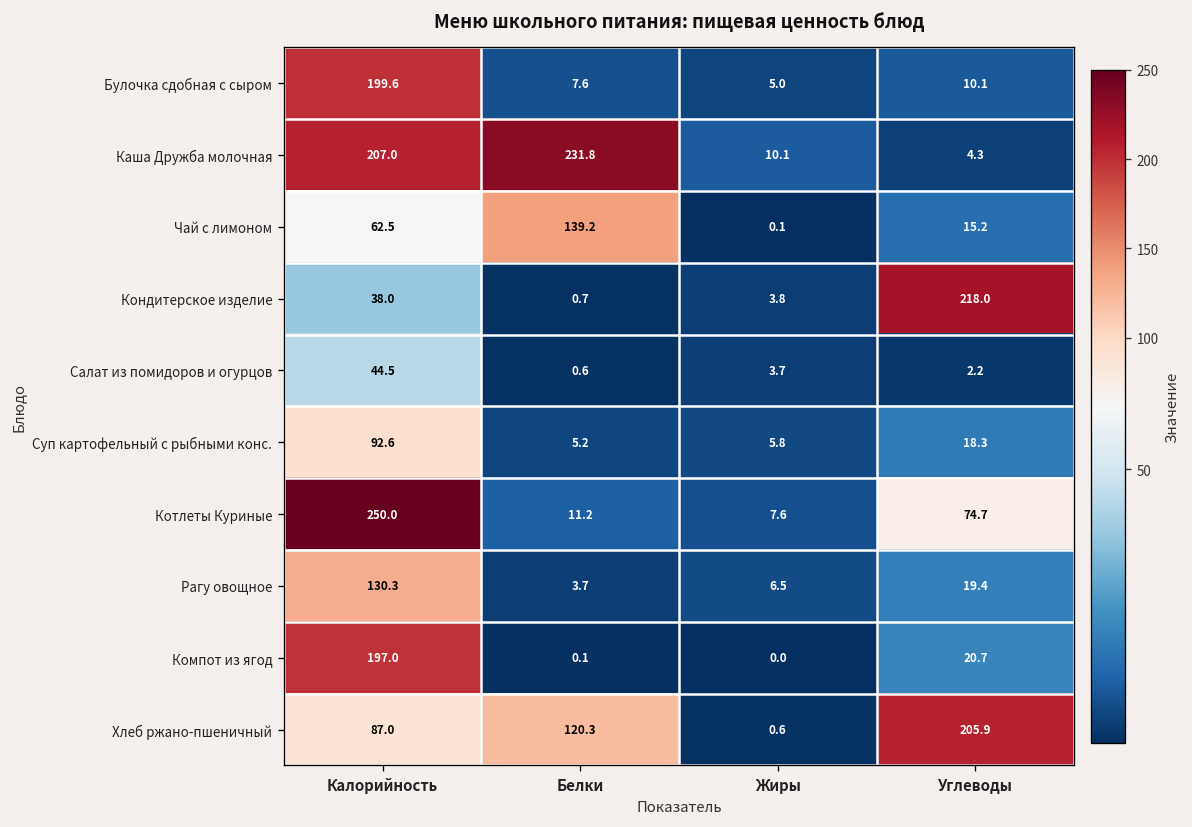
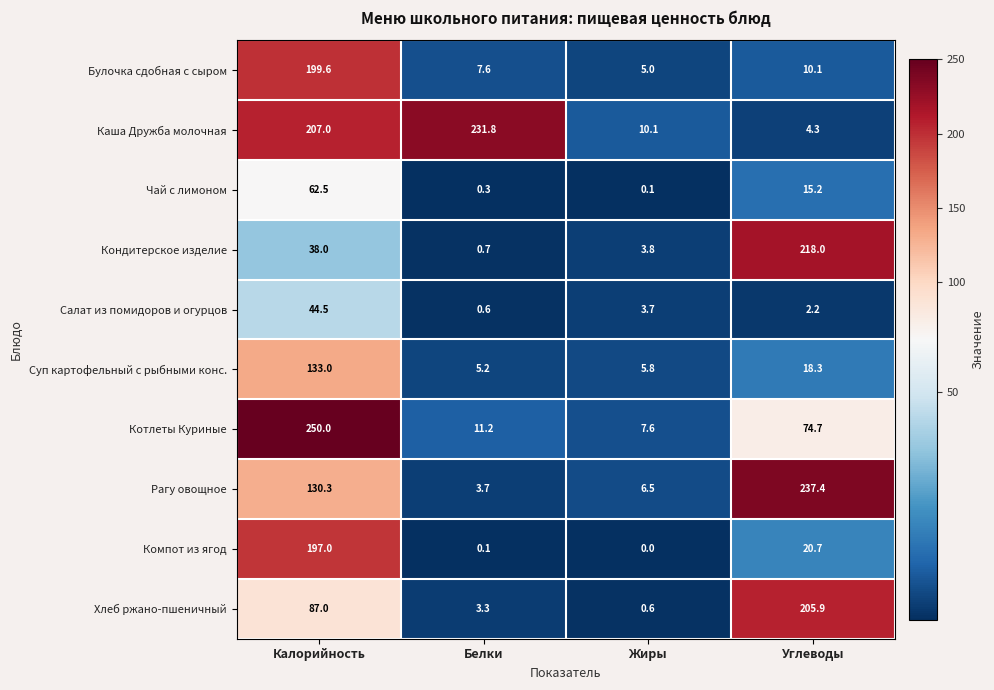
Чай с лимоном, Белки: 139.2 -> 0.3
Суп картофельный с рыбными конс., Калорийность: 92.6 -> 133.0
Рагу овощное, Углеводы: 19.4 -> 237.4
Хлеб ржано-пшеничный, Белки: 120.3 -> 3.3
